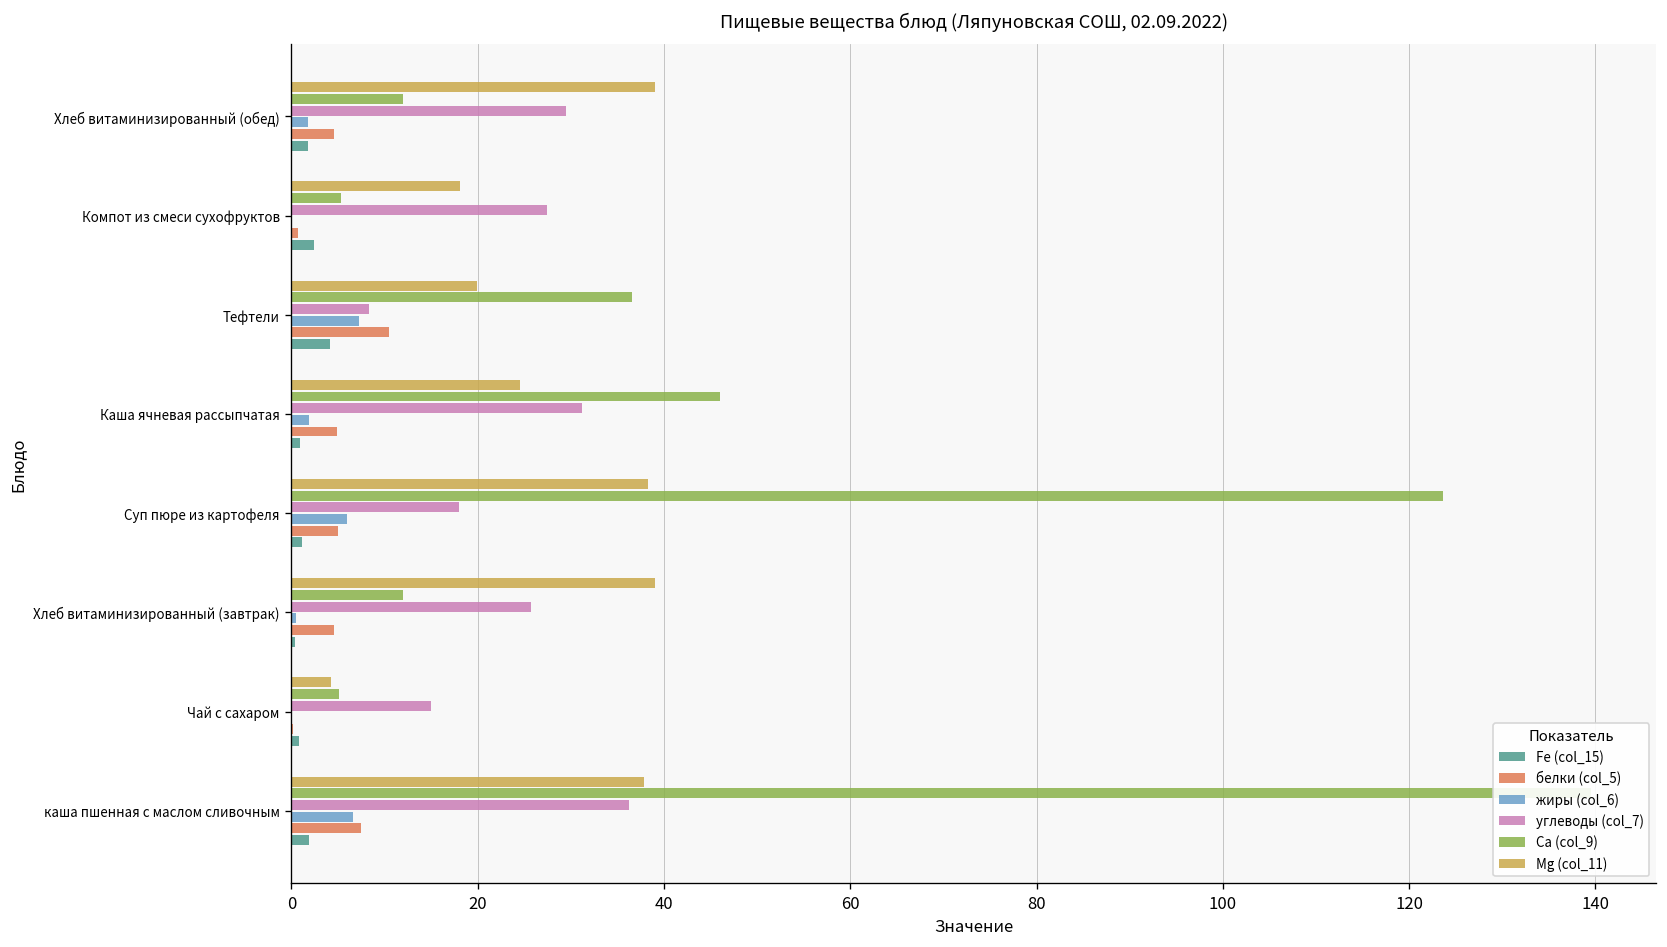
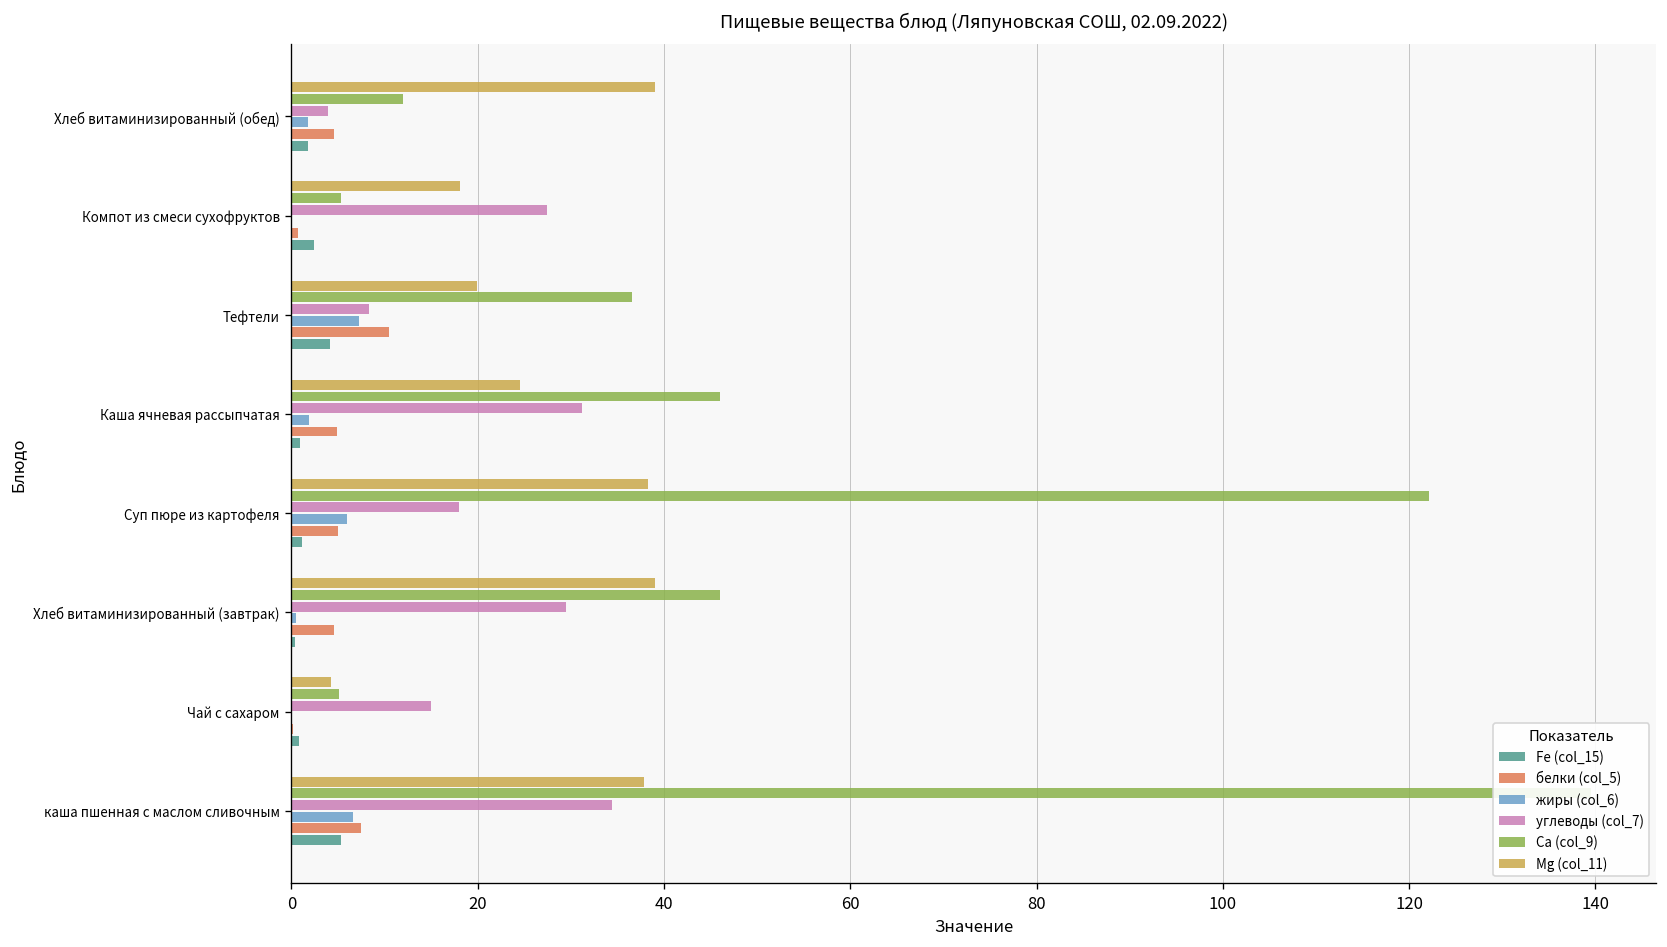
углеводы (col_7), Хлеб витаминизированный (обед): 30 -> 4
Ca (col_9), Суп пюре из картофеля: 124 -> 122
Ca (col_9), Хлеб витаминизированный (завтрак): 12 -> 46
углеводы (col_7), Хлеб витаминизированный (завтрак): 26 -> 30
углеводы (col_7), каша пшенная с маслом сливочным: 36 -> 34
Fe (col_15), каша пшенная с маслом сливочным: 2 -> 5
